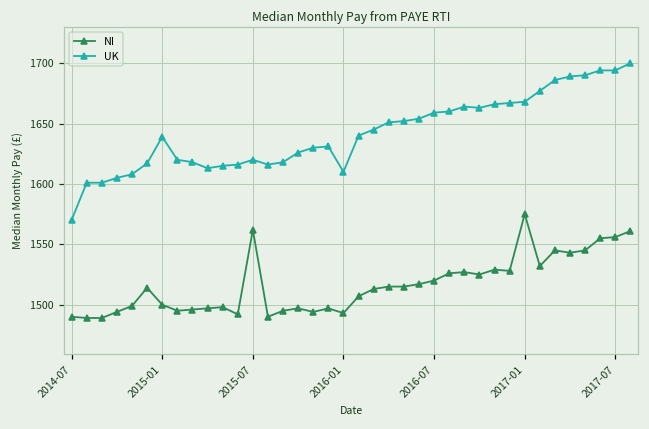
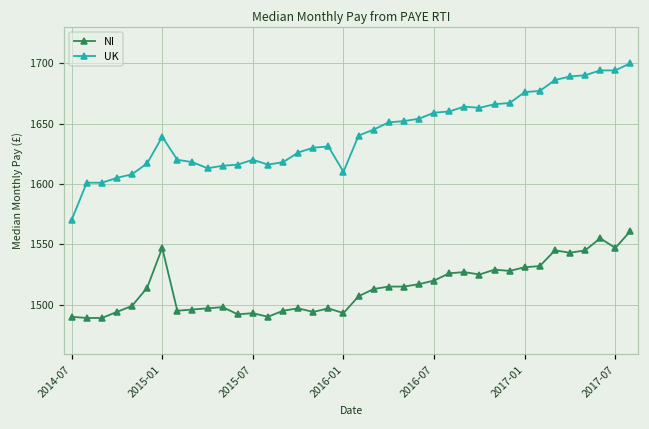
NI, 2015-01: 1500 -> 1547
NI, 2015-07: 1562 -> 1493
NI, 2017-01: 1575 -> 1531
UK, 2017-01: 1668 -> 1676
NI, 2017-07: 1556 -> 1547
